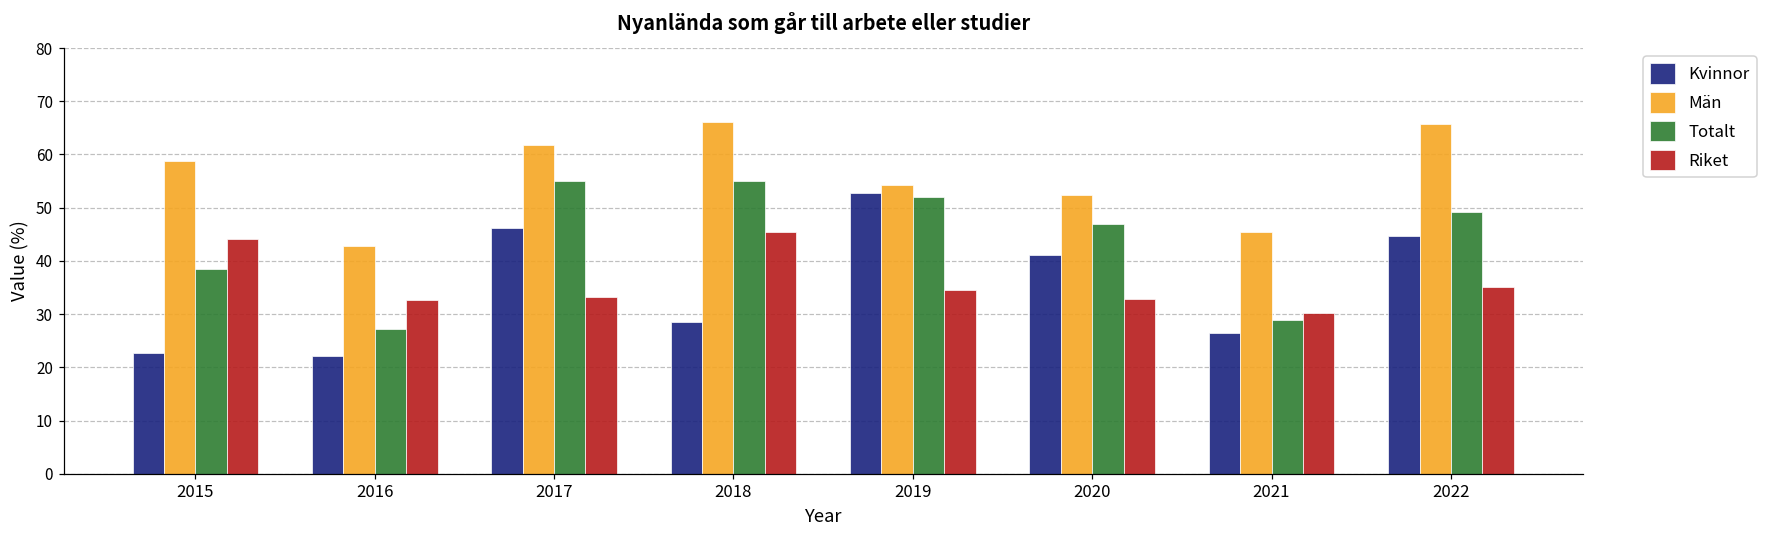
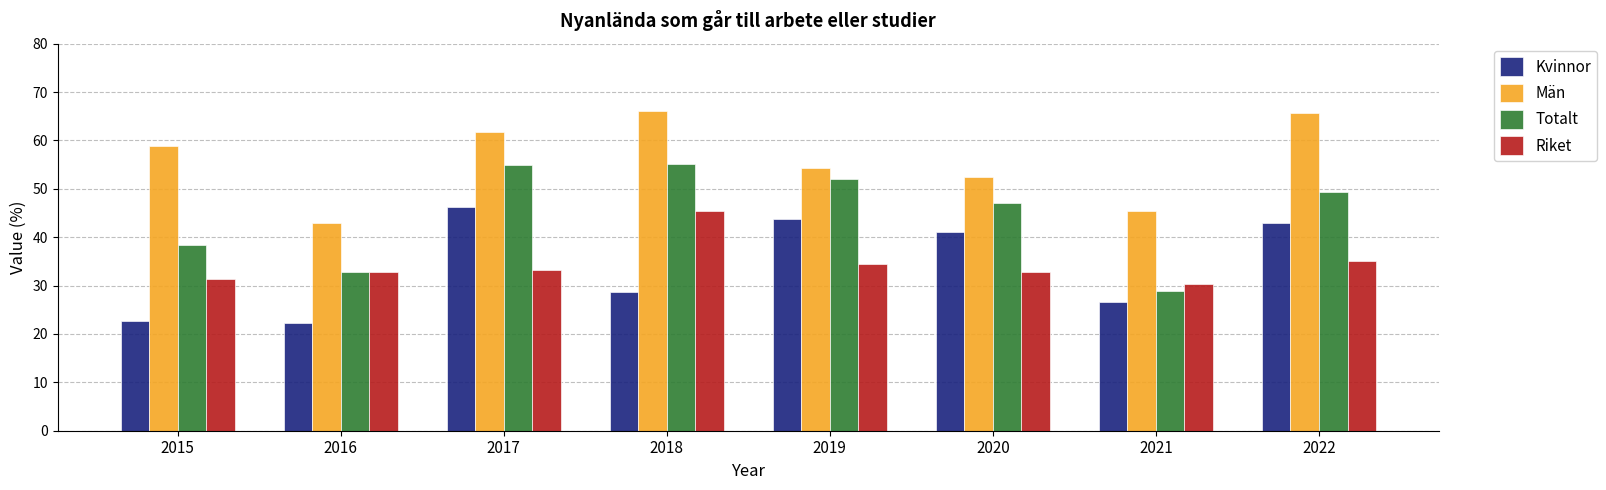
Riket, 2015: 44 -> 31
Totalt, 2016: 27 -> 33
Kvinnor, 2019: 53 -> 44
Kvinnor, 2022: 45 -> 43
